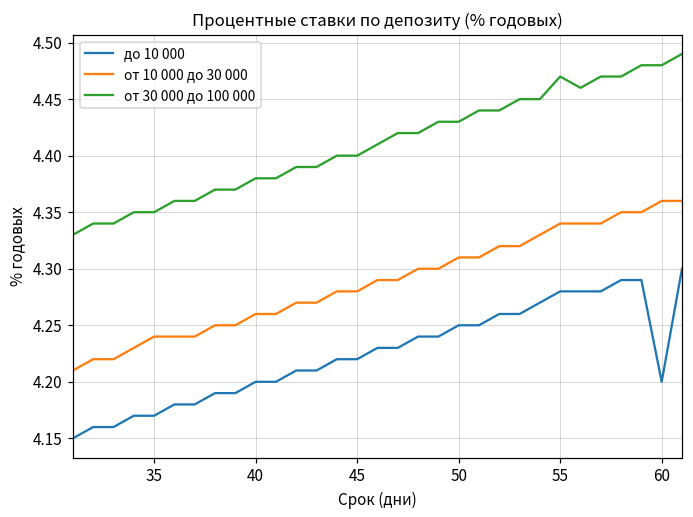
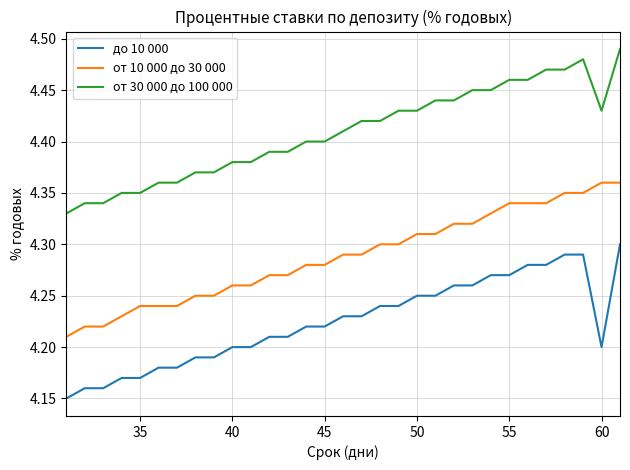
до 10 000, 55: 4.28 -> 4.27
от 30 000 до 100 000, 55: 4.47 -> 4.46
от 30 000 до 100 000, 60: 4.48 -> 4.43
